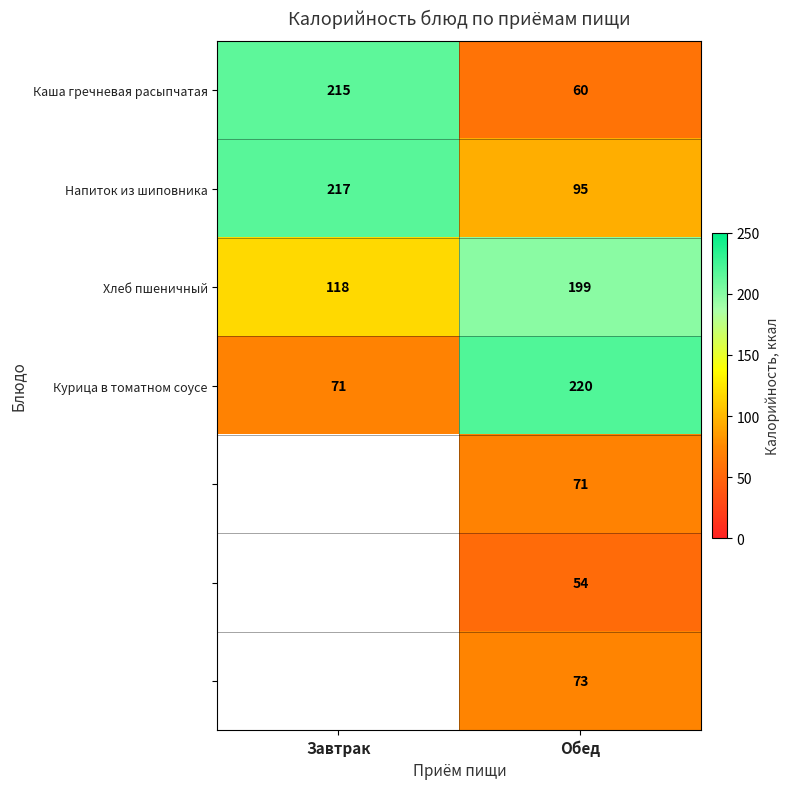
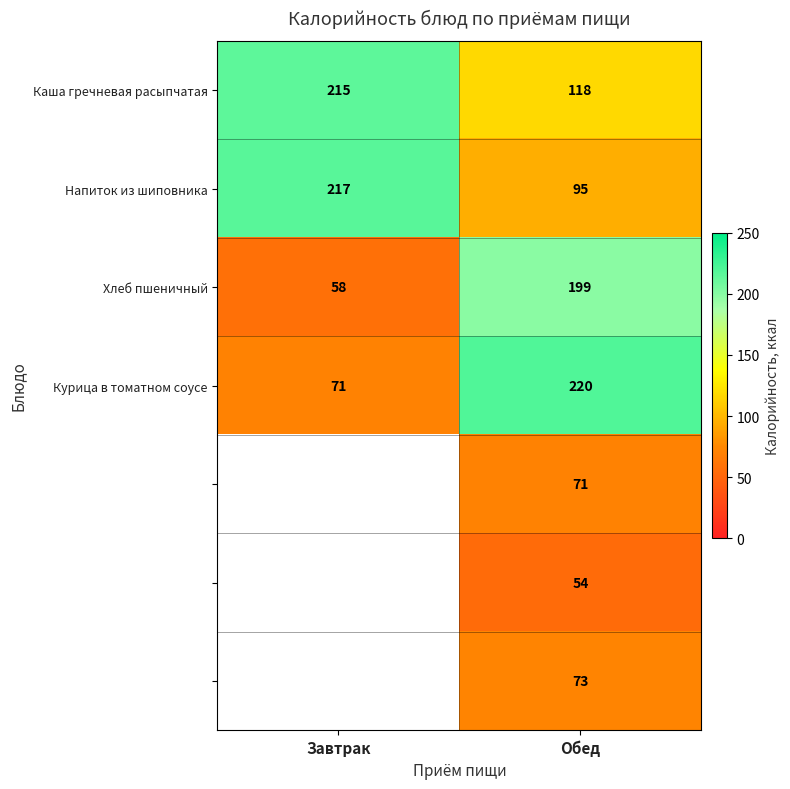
Каша гречневая расыпчатая, Обед: 60 -> 118
Хлеб пшеничный, Завтрак: 118 -> 58
